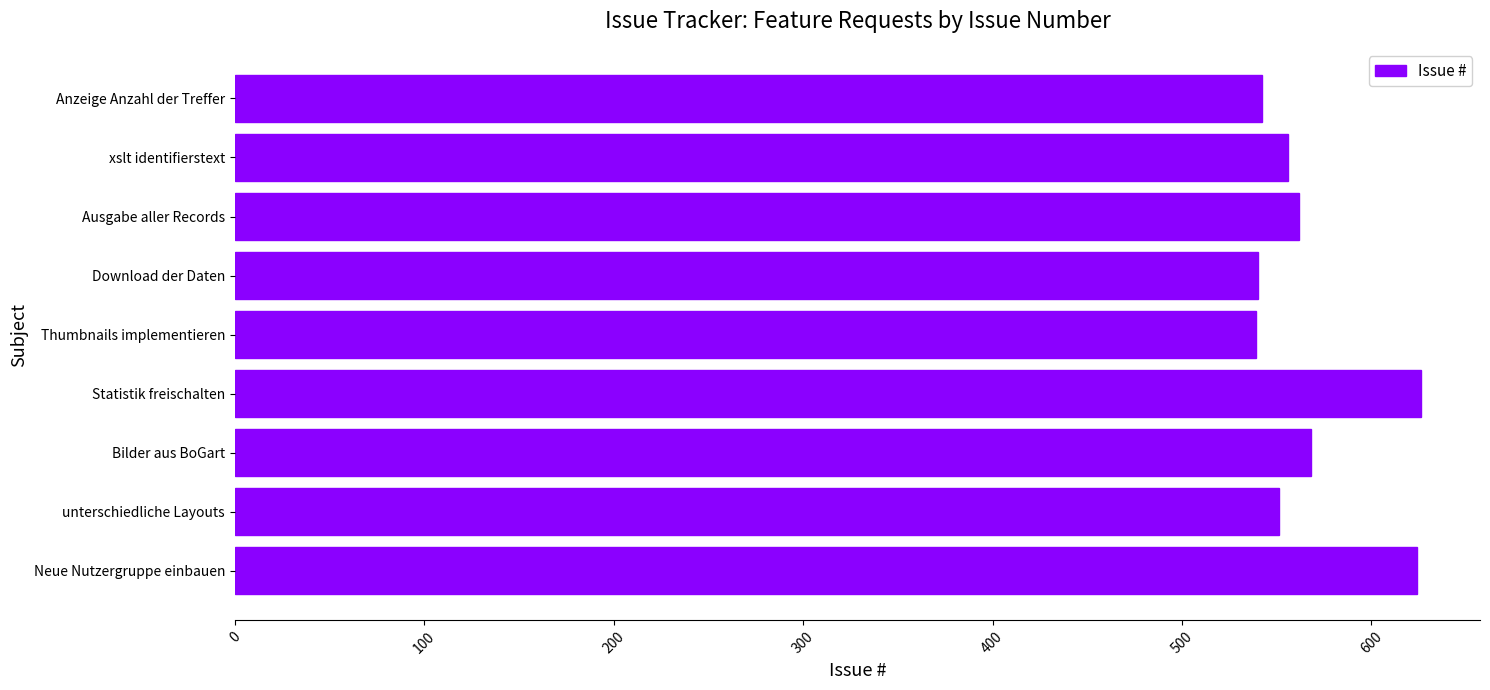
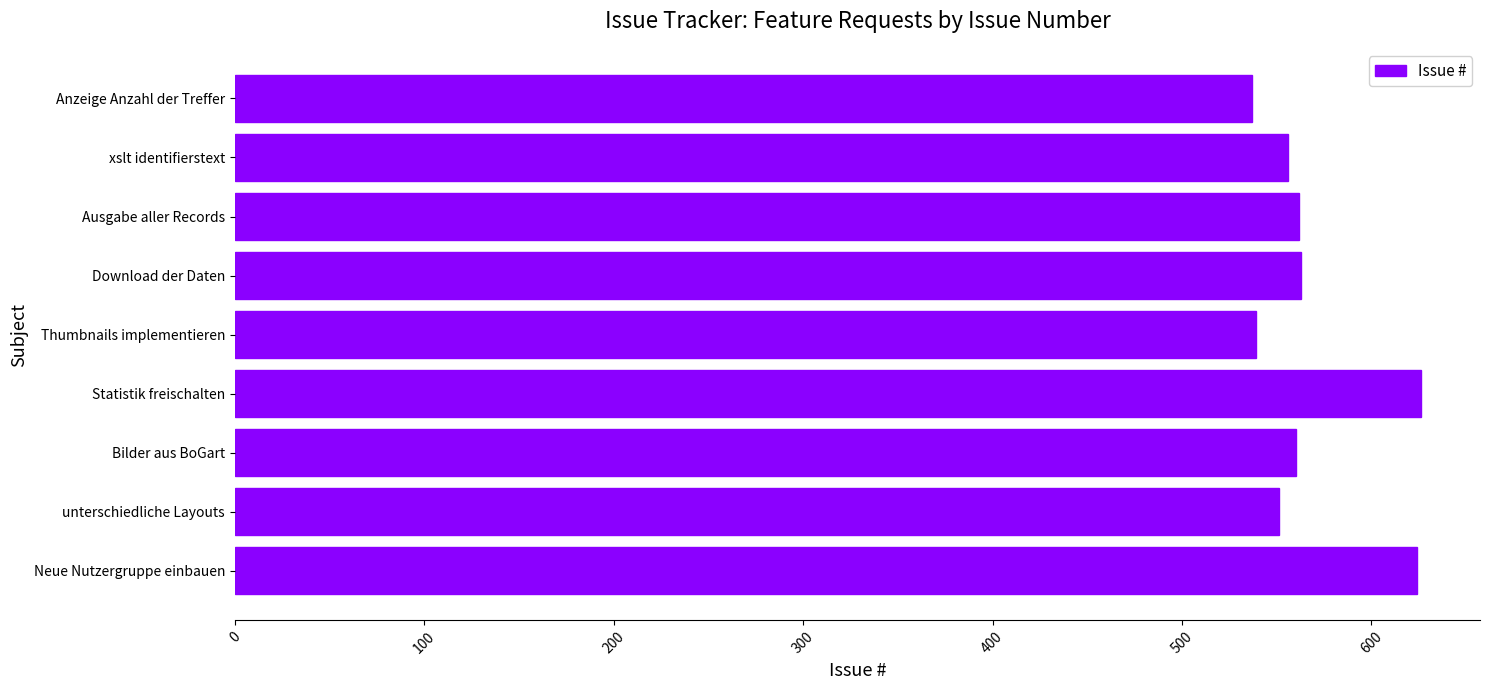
Anzeige Anzahl der Treffer: 542 -> 537
Download der Daten: 540 -> 563
Bilder aus BoGart: 568 -> 560
